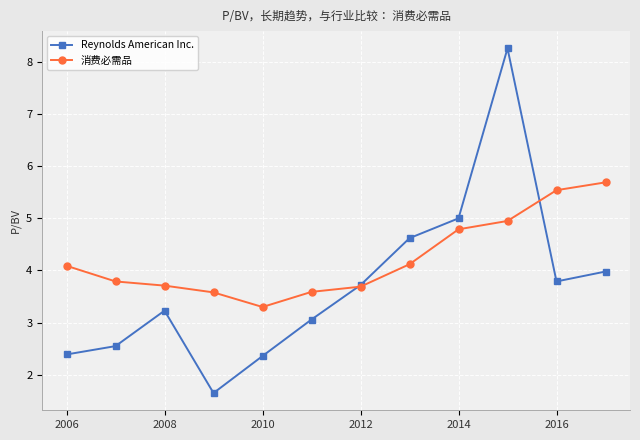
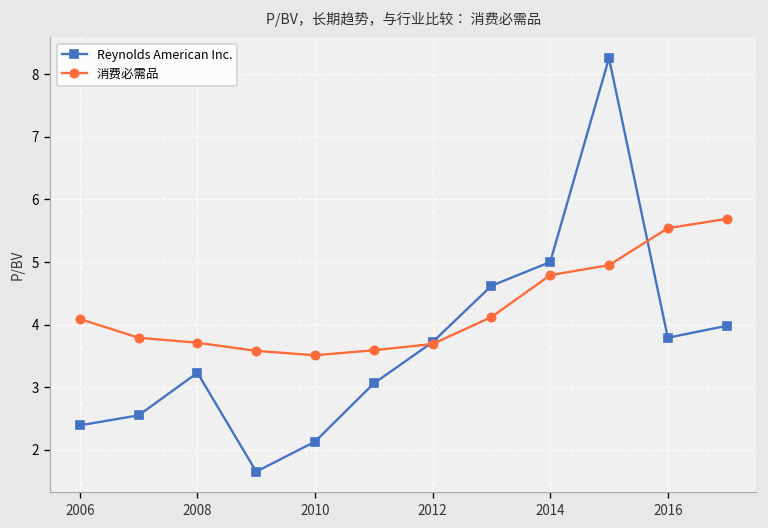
Reynolds American Inc., 2010: 2.4 -> 2.1
消费必需品, 2010: 3.3 -> 3.5
